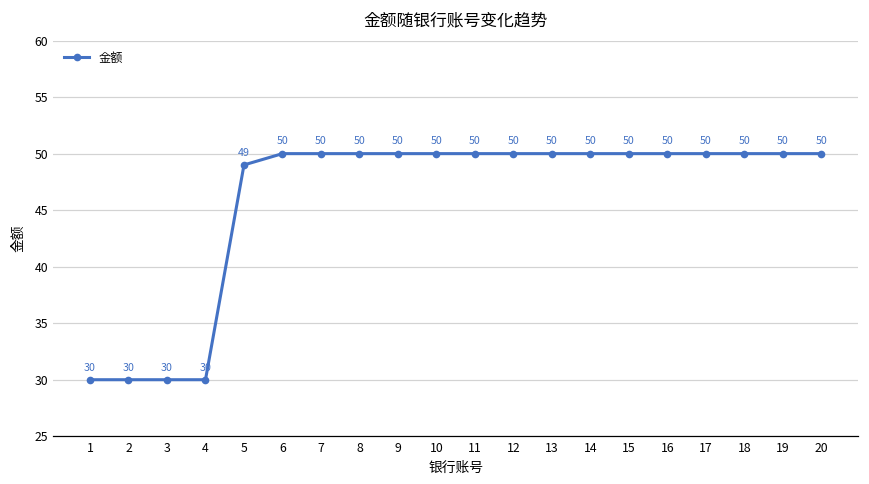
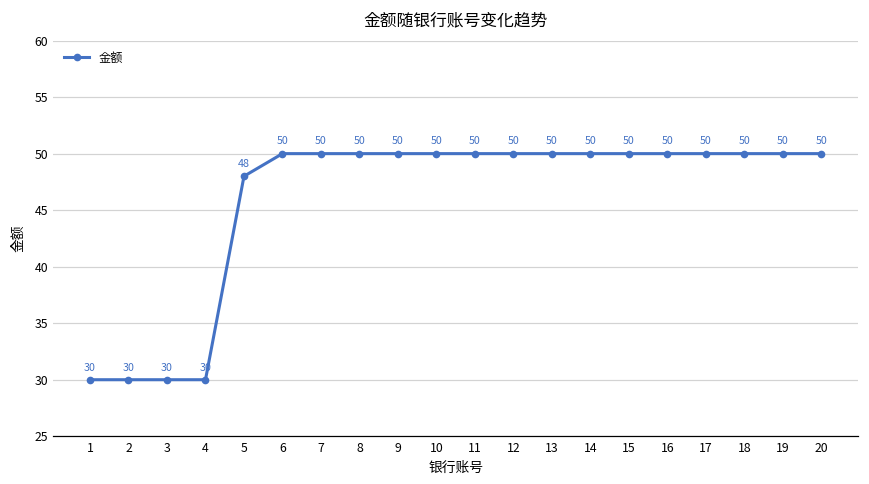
5: 49 -> 48
